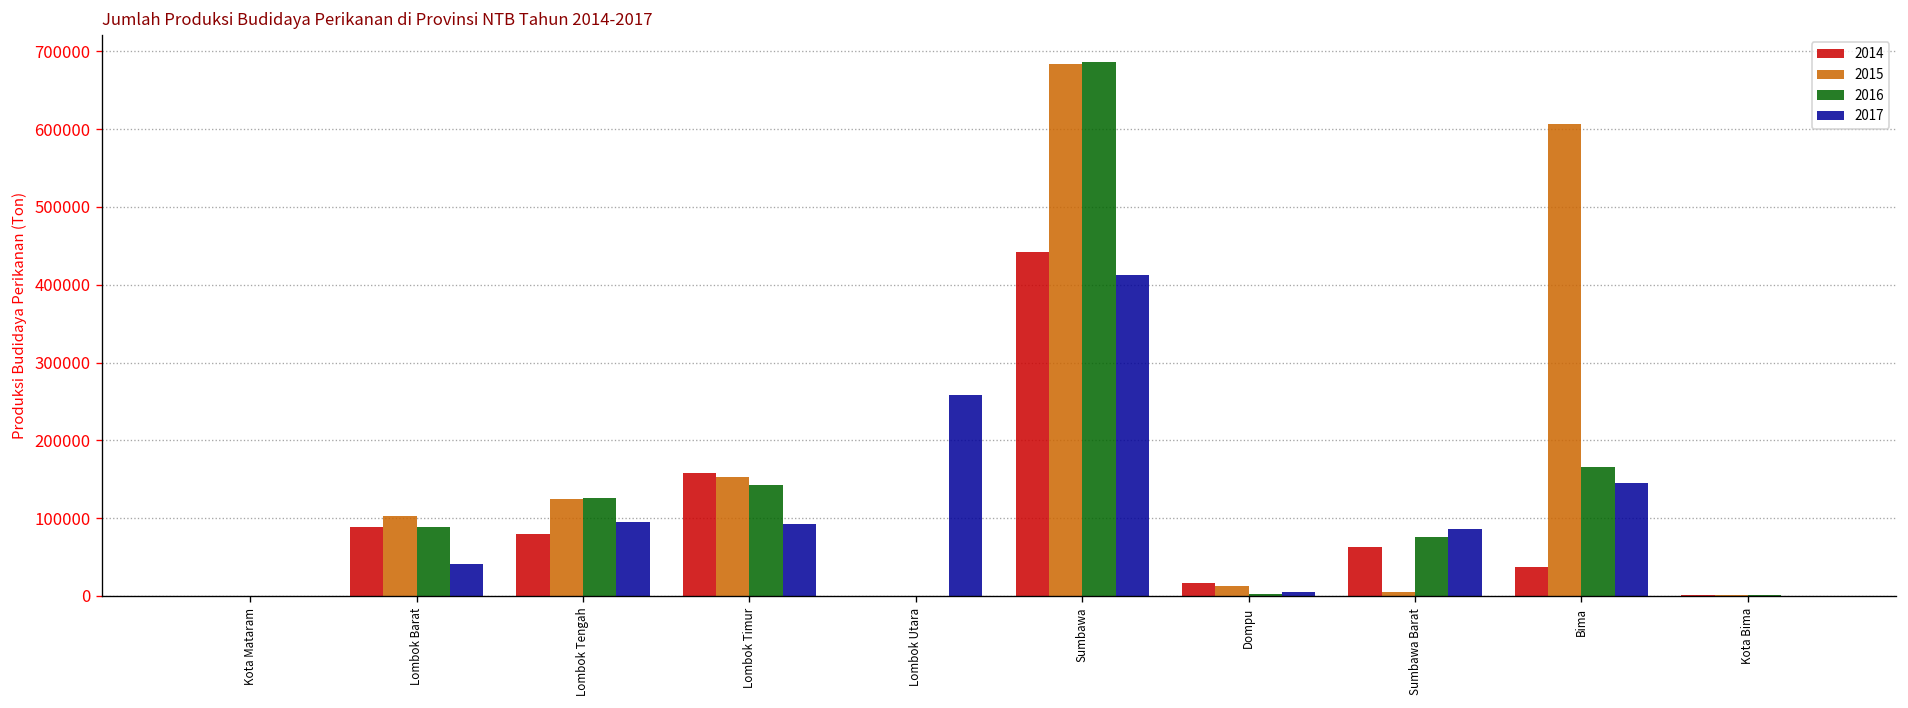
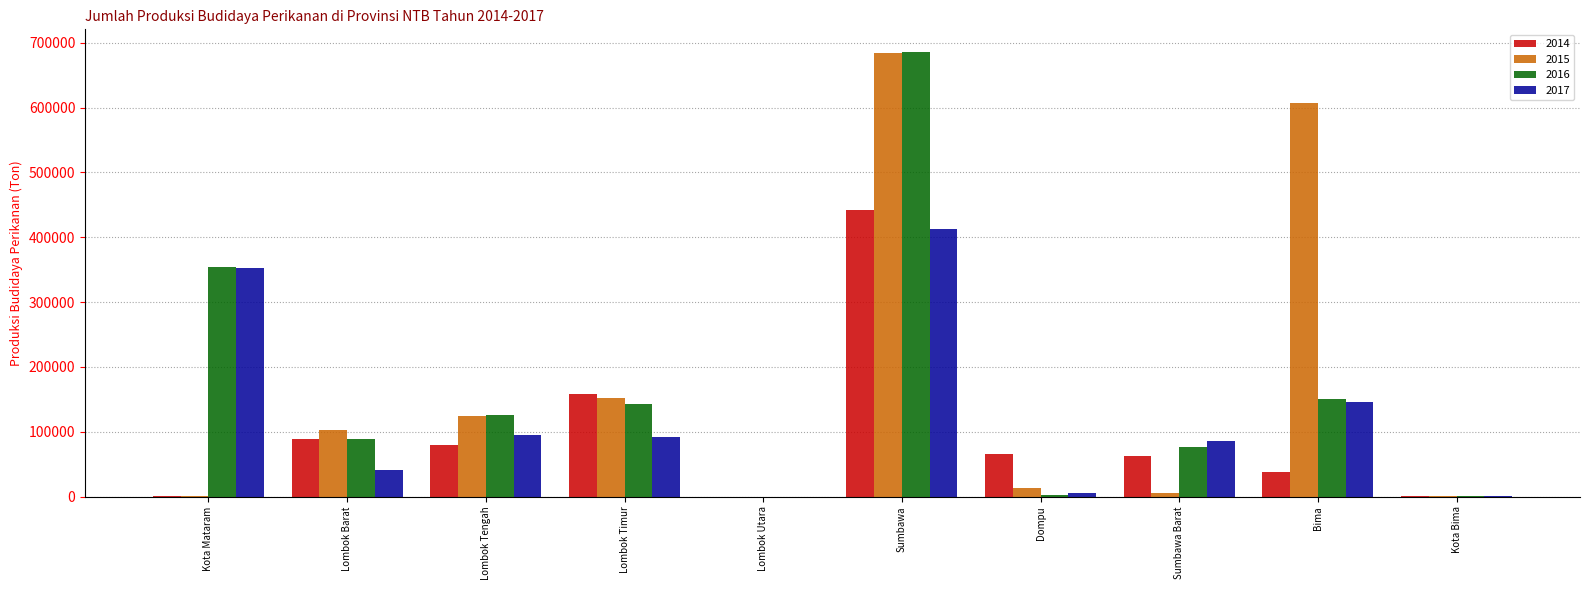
2016, Kota Mataram: 0 -> 350000
2017, Kota Mataram: 0 -> 350000
2017, Lombok Utara: 260000 -> 0
2014, Dompu: 20000 -> 70000
2016, Bima: 170000 -> 150000
